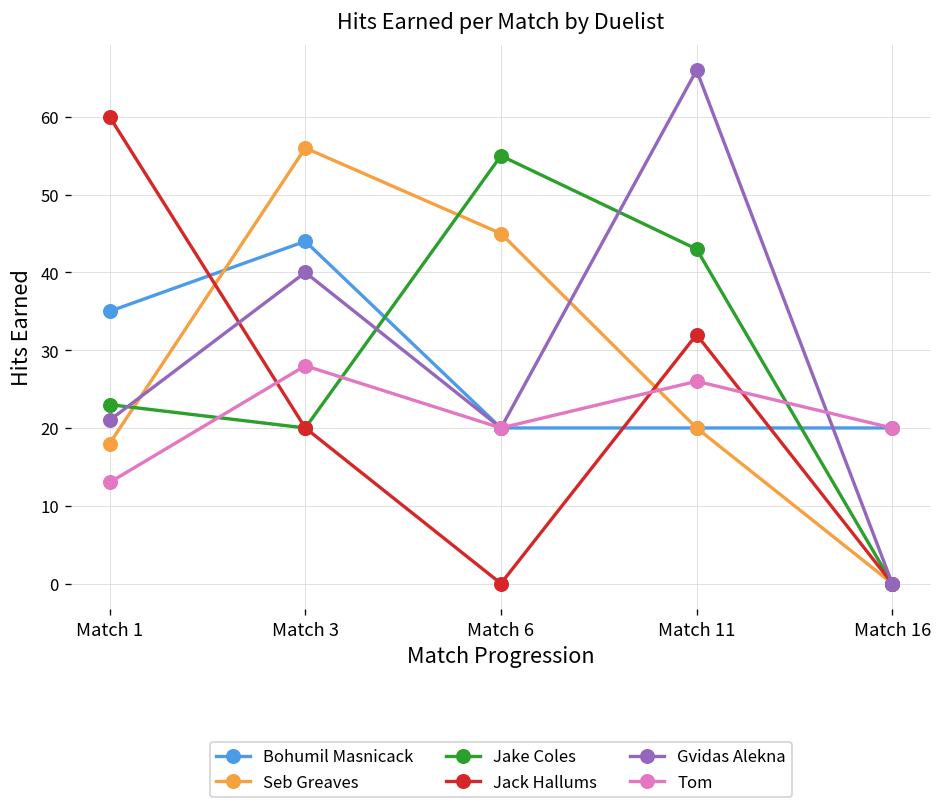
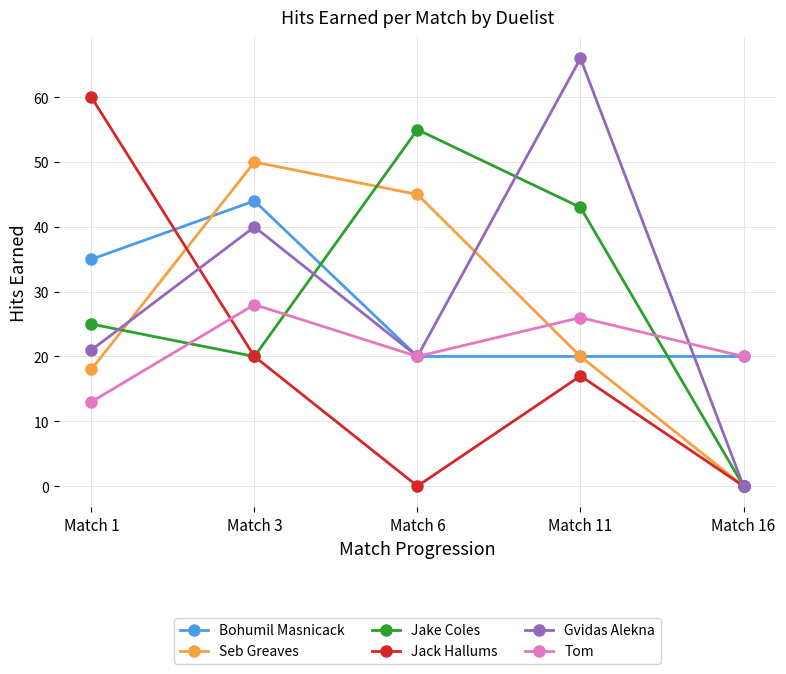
Jake Coles, Match 1: 23 -> 25
Seb Greaves, Match 3: 56 -> 50
Jack Hallums, Match 11: 32 -> 17
